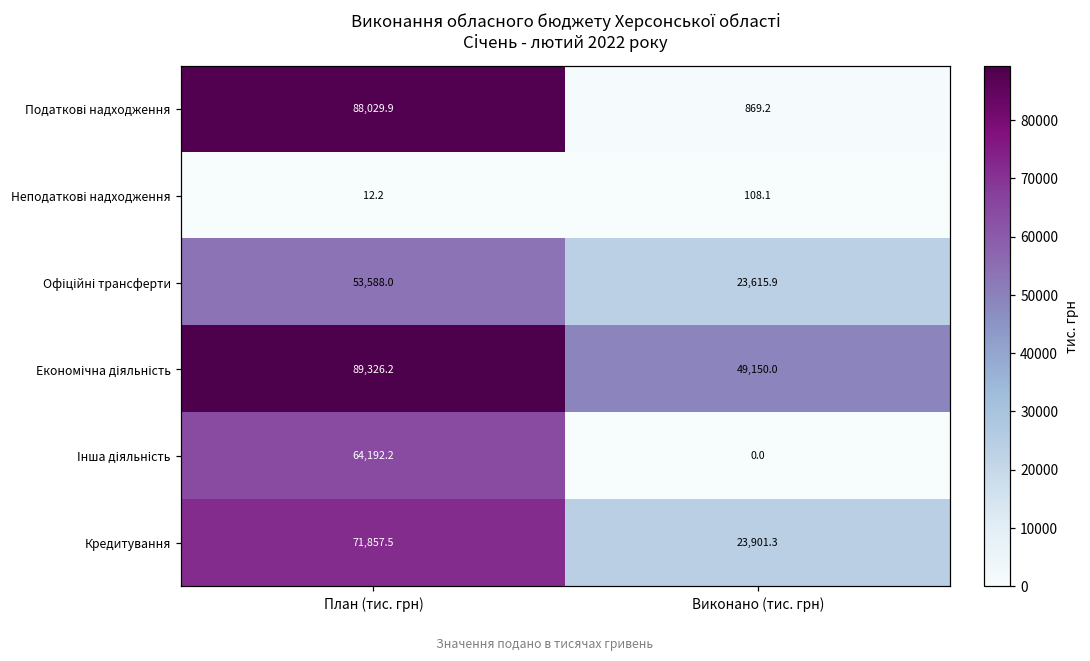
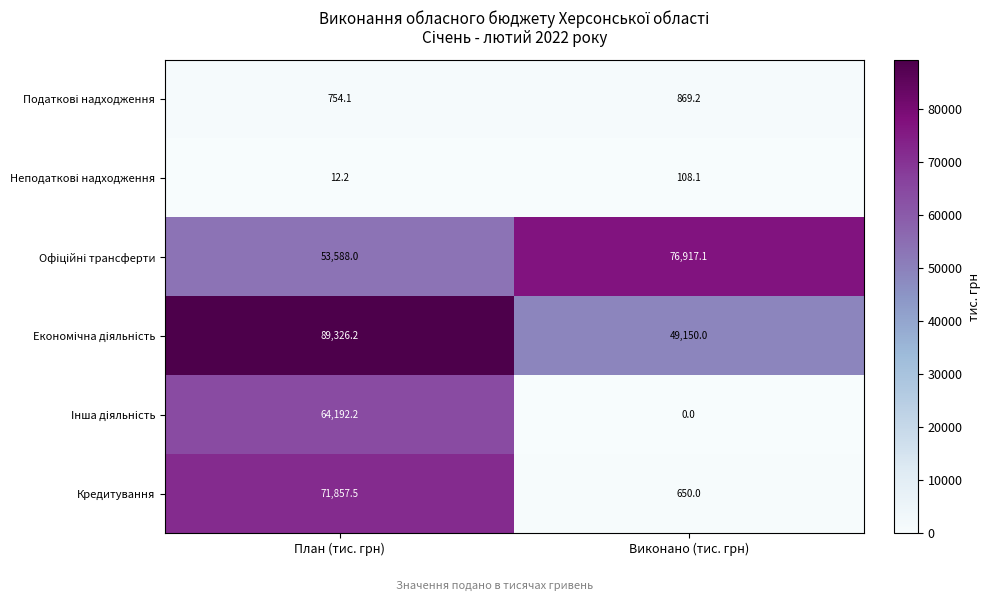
Податкові надходження, План (тис. грн): 88,029.9 -> 754.1
Офіційні трансферти, Виконано (тис. грн): 23,615.9 -> 76,917.1
Кредитування, Виконано (тис. грн): 23,901.3 -> 650.0
